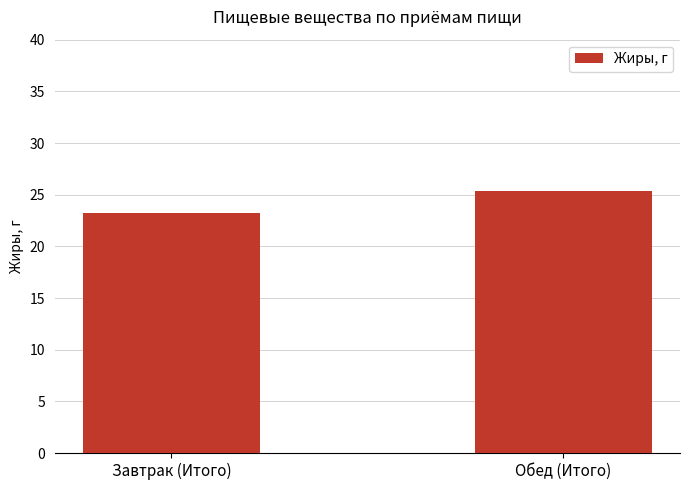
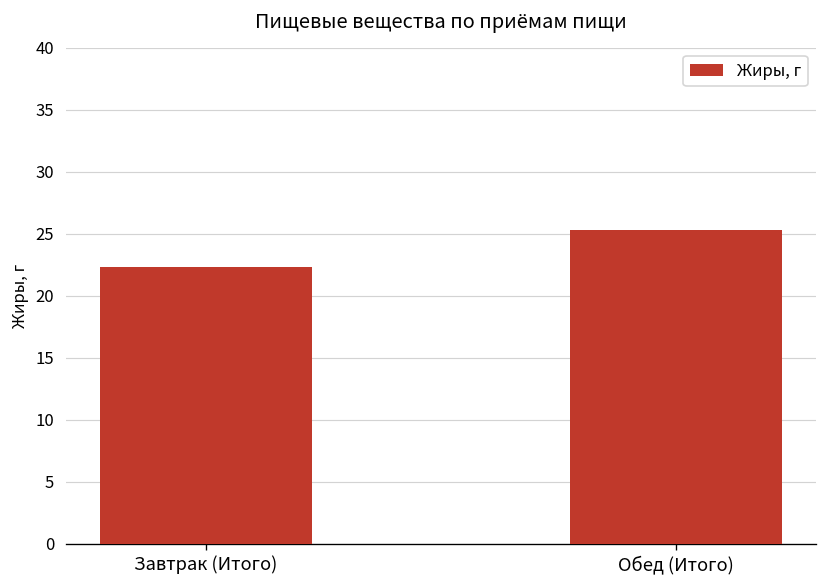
Завтрак (Итого): 23.3 -> 22.3
